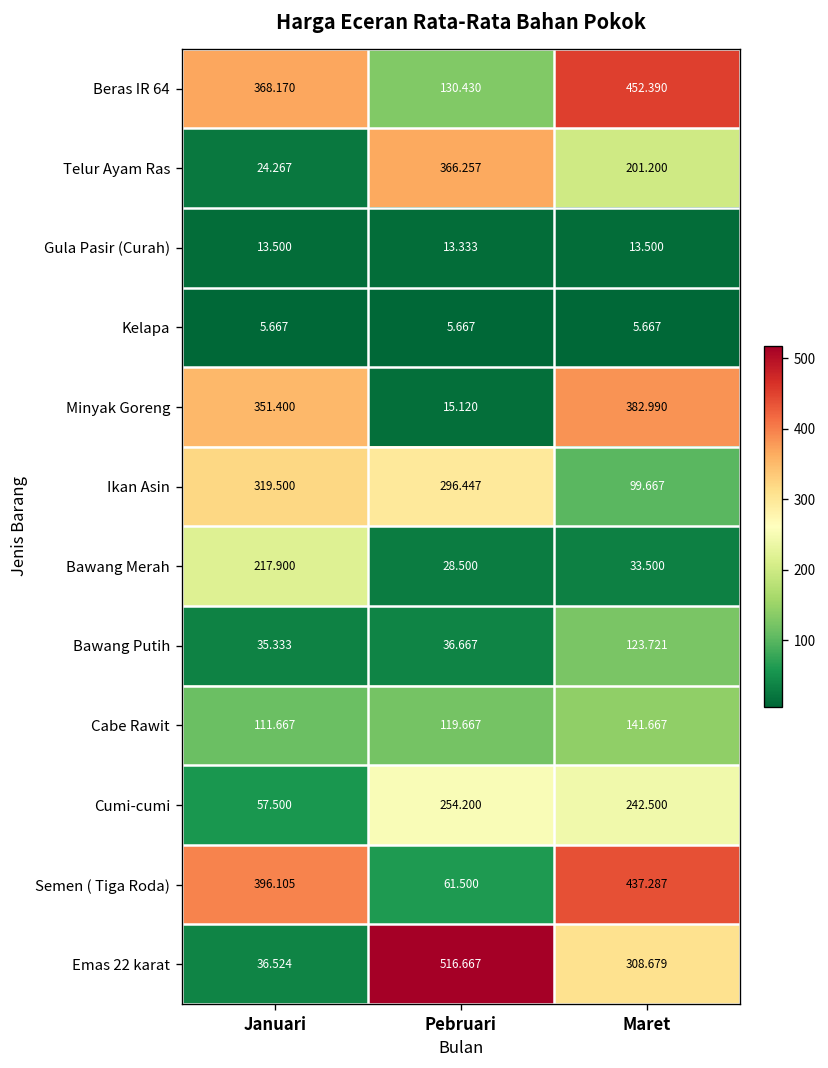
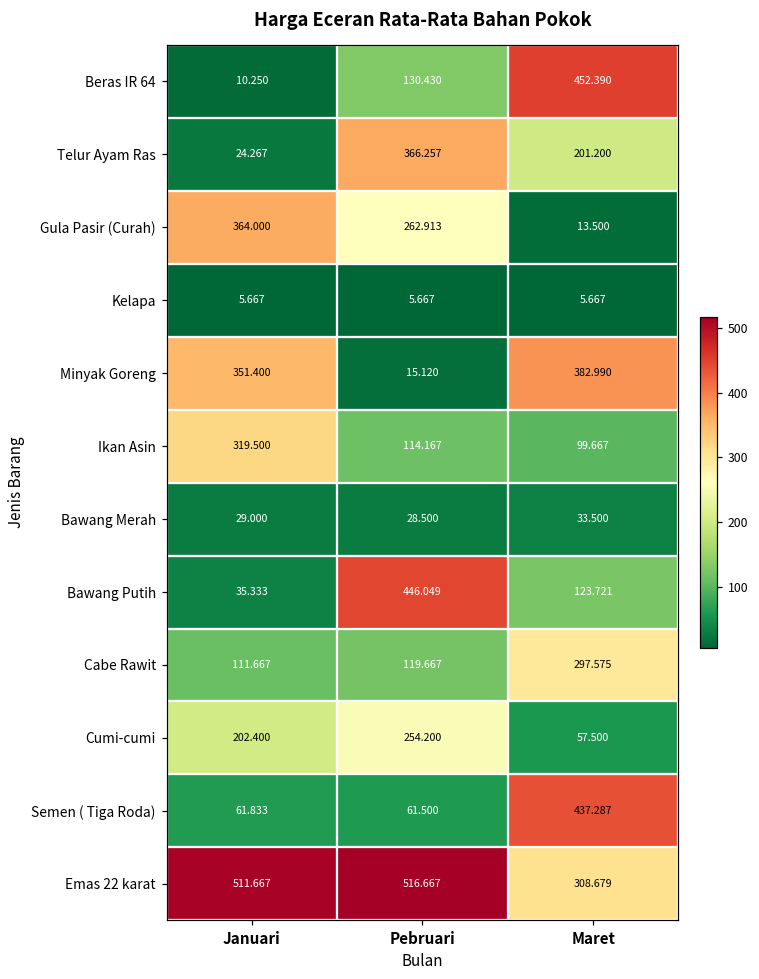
Beras IR 64, Januari: 368.170 -> 10.250
Gula Pasir (Curah), Januari: 13.500 -> 364.000
Gula Pasir (Curah), Pebruari: 13.333 -> 262.913
Ikan Asin, Pebruari: 296.447 -> 114.167
Bawang Merah, Januari: 217.900 -> 29.000
Bawang Putih, Pebruari: 36.667 -> 446.049
Cabe Rawit, Maret: 141.667 -> 297.575
Cumi-cumi, Januari: 57.500 -> 202.400
Cumi-cumi, Maret: 242.500 -> 57.500
Semen ( Tiga Roda), Januari: 396.105 -> 61.833
Emas 22 karat, Januari: 36.524 -> 511.667
